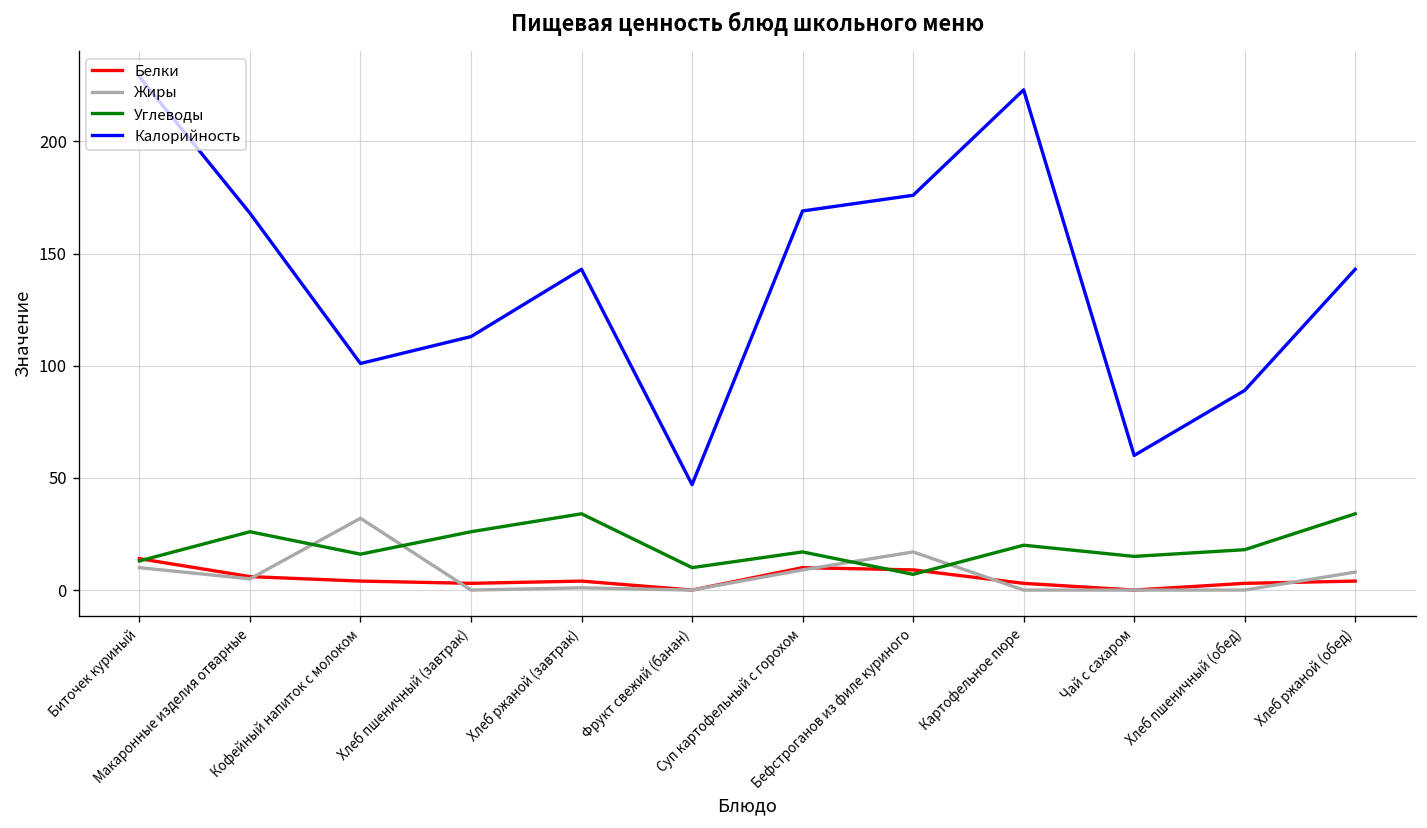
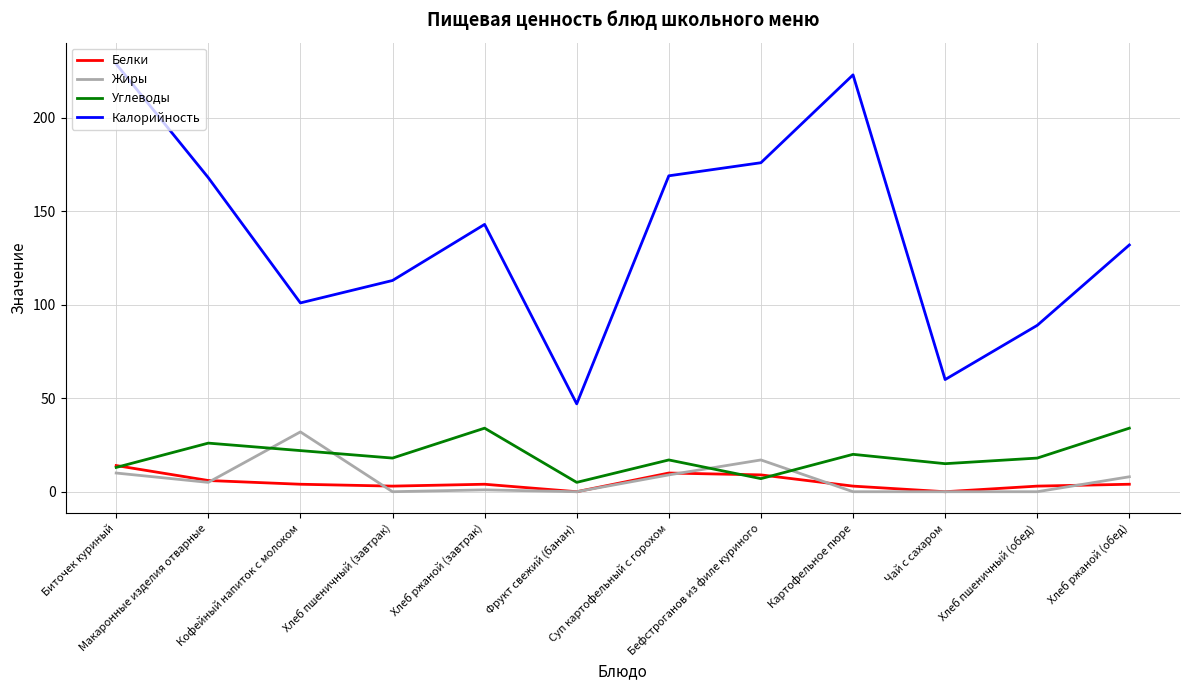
Углеводы, Кофейный напиток с молоком: 16 -> 22
Углеводы, Хлеб пшеничный (завтрак): 26 -> 18
Углеводы, Фрукт свежий (банан): 10 -> 5
Калорийность, Хлеб ржаной (обед): 143 -> 132
